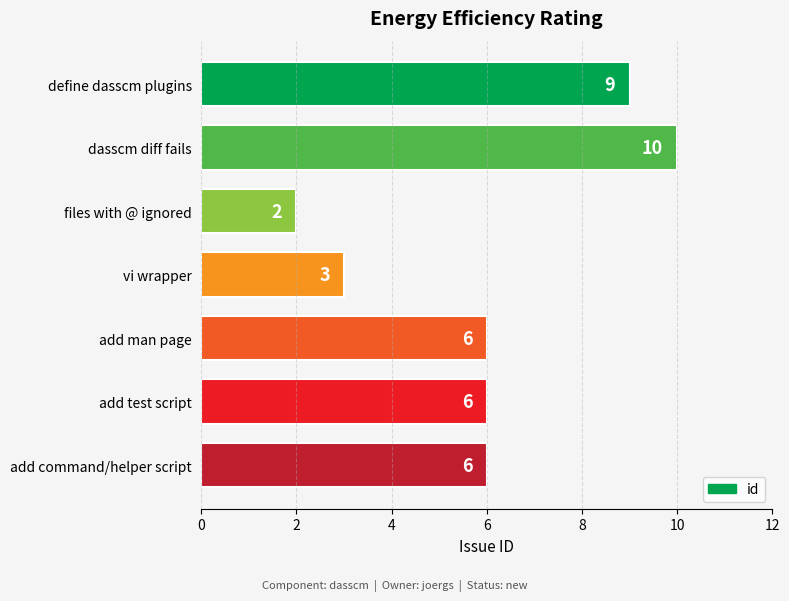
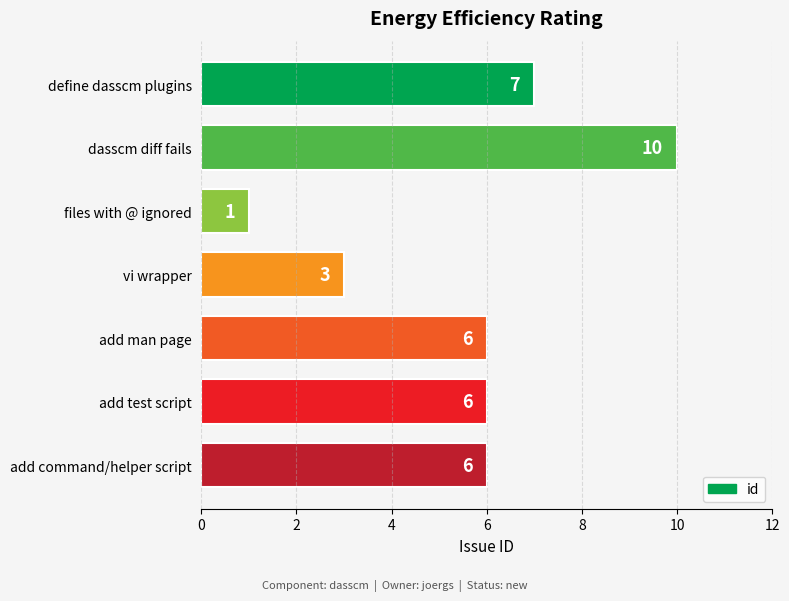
define dasscm plugins: 9 -> 7
files with @ ignored: 2 -> 1
